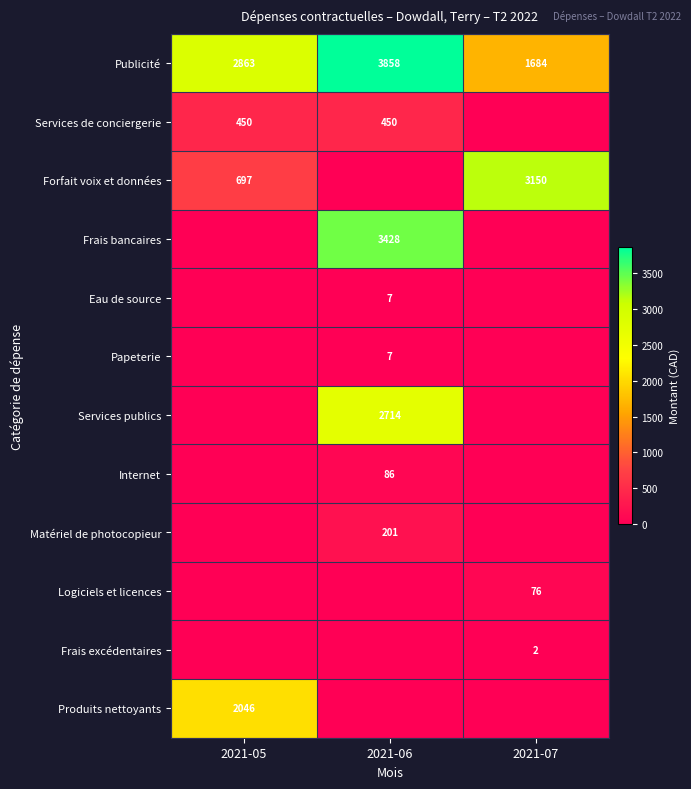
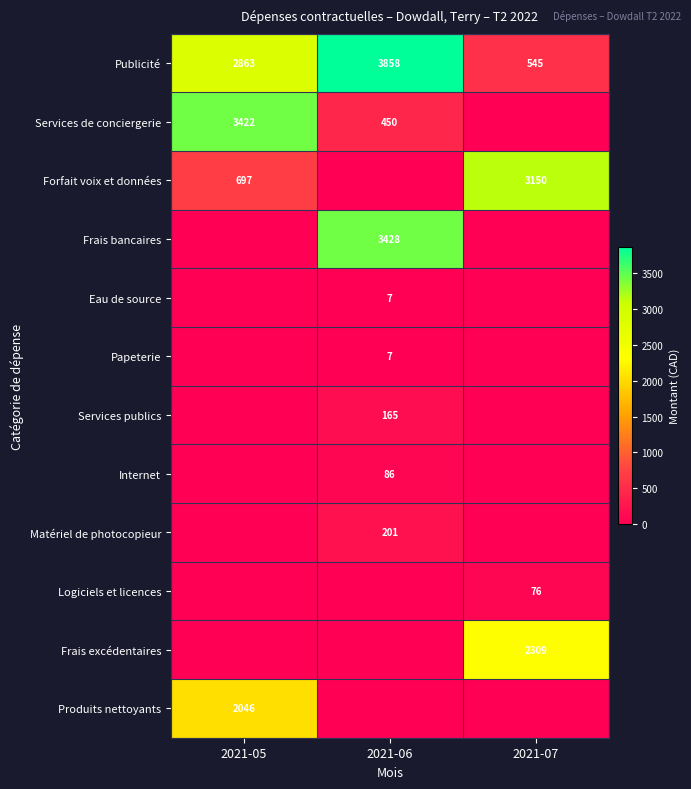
Publicité, 2021-07: 1684 -> 545
Services de conciergerie, 2021-05: 450 -> 3422
Services publics, 2021-06: 2714 -> 165
Frais excédentaires, 2021-07: 2 -> 2309
